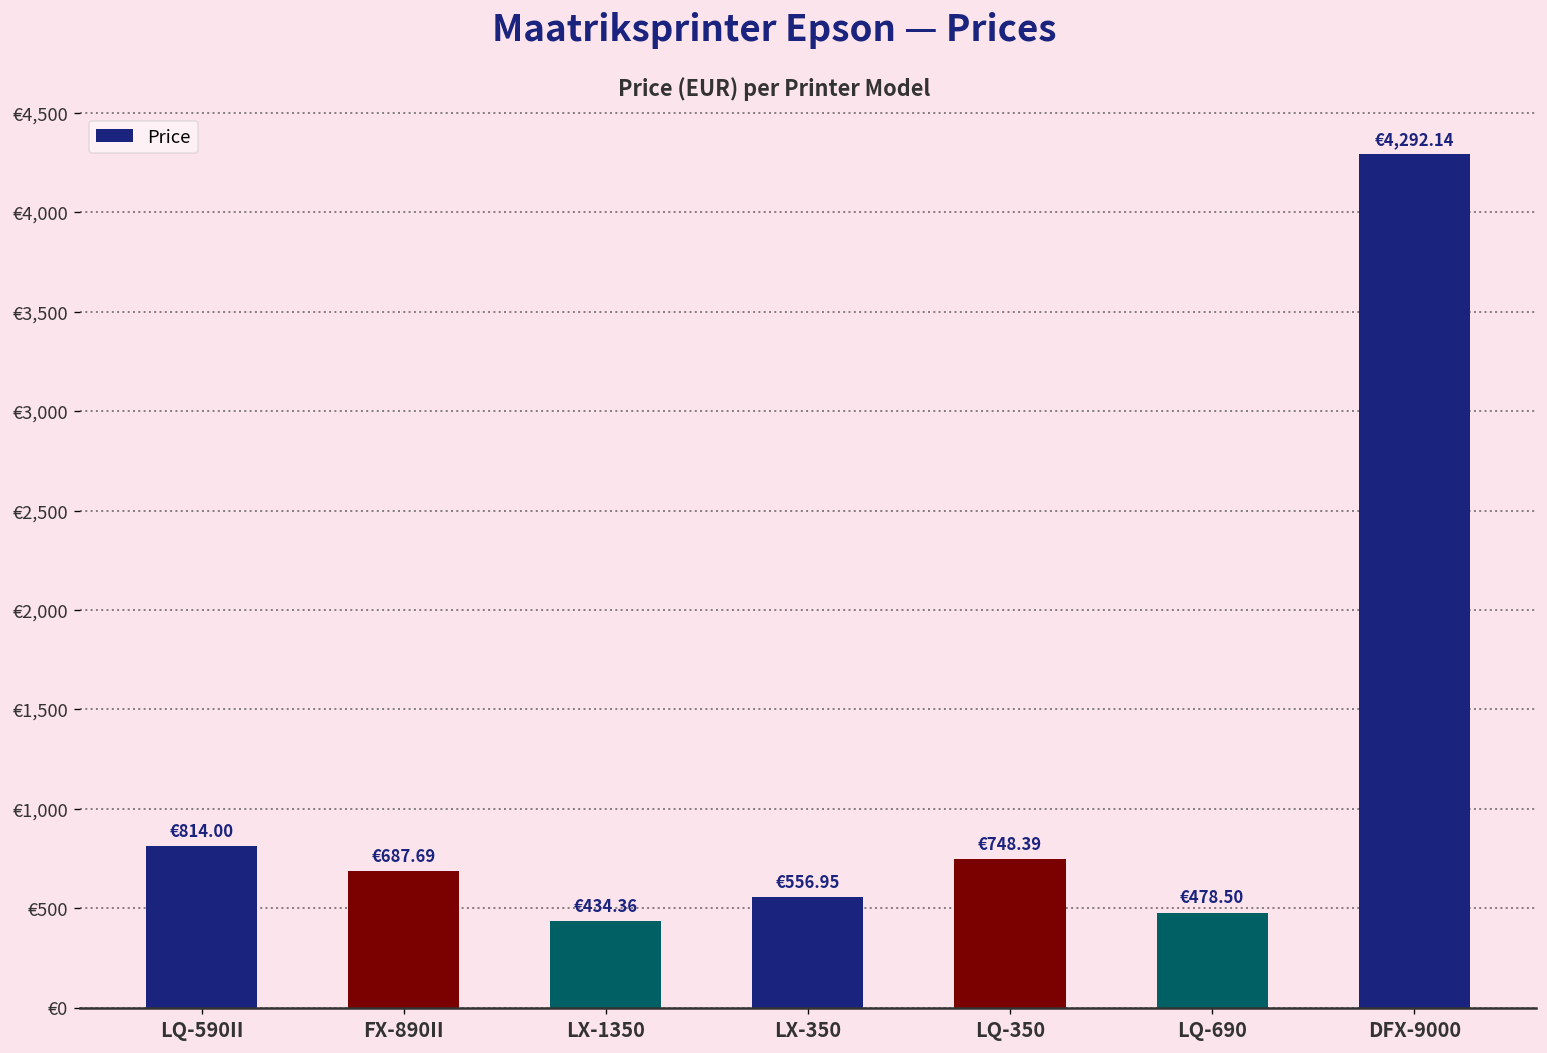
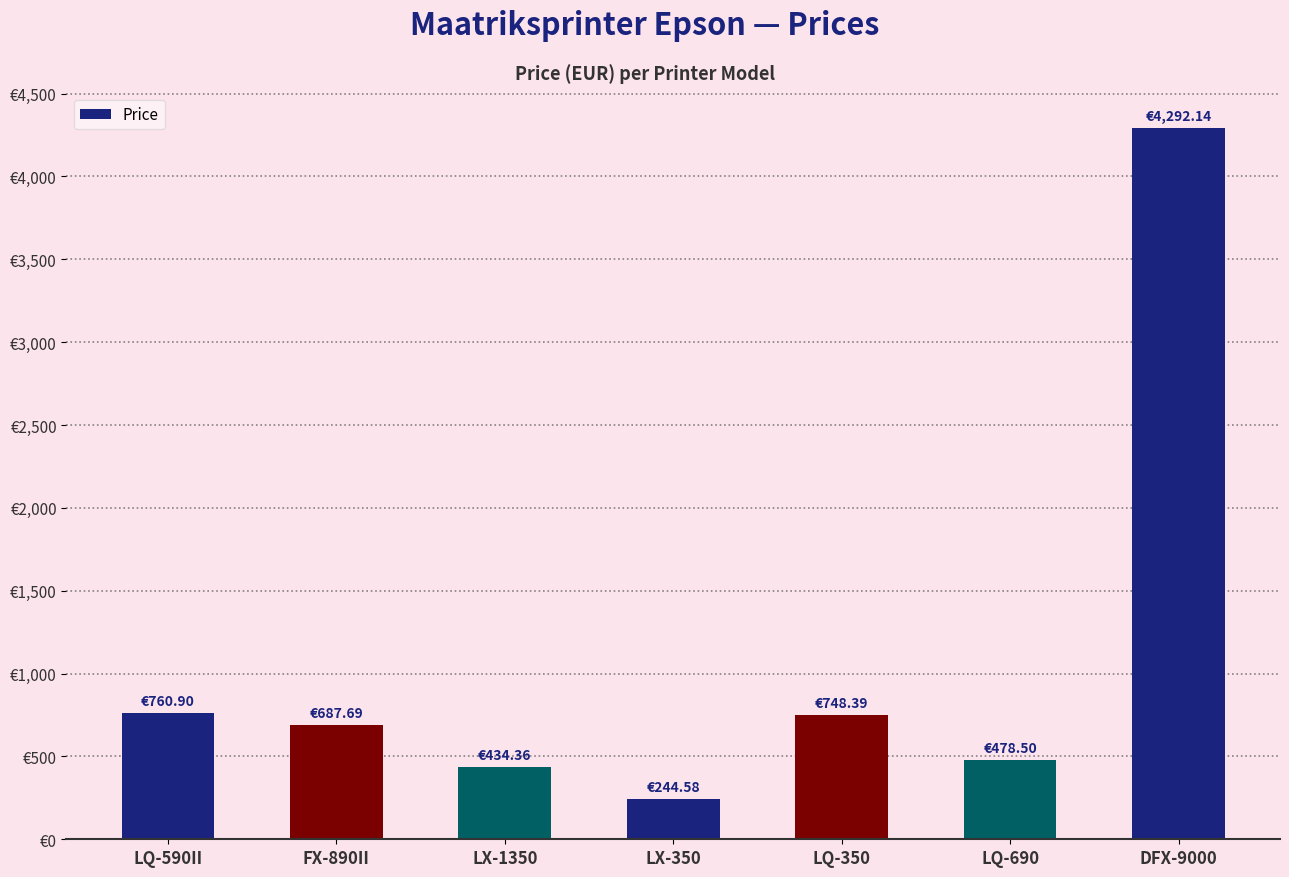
LQ-590II: €814.00 -> €760.90
LX-350: €556.95 -> €244.58
